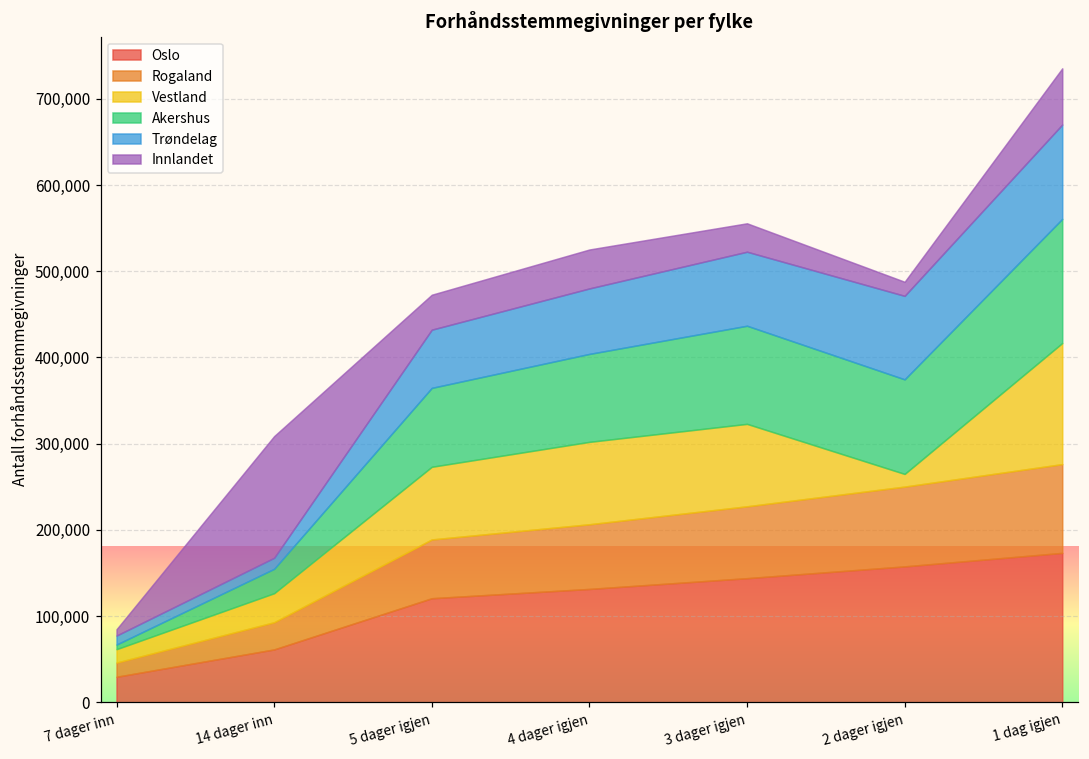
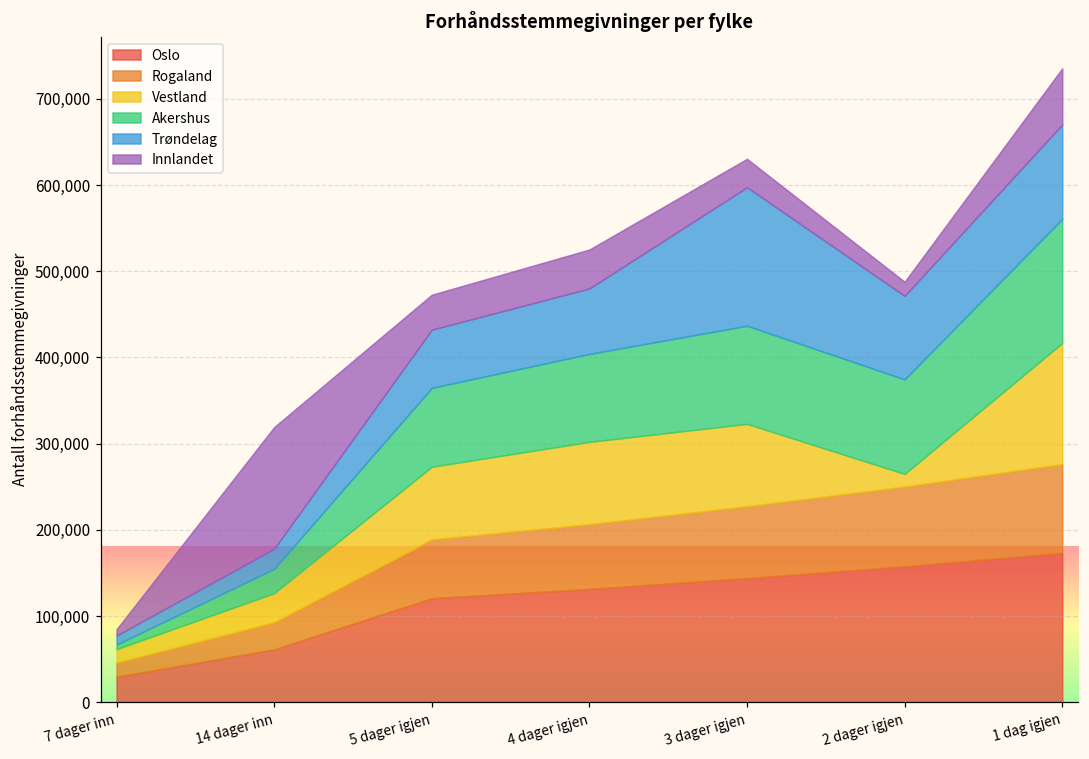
Trøndelag, 14 dager inn: 10,000 -> 20,000
Trøndelag, 3 dager igjen: 90,000 -> 160,000
